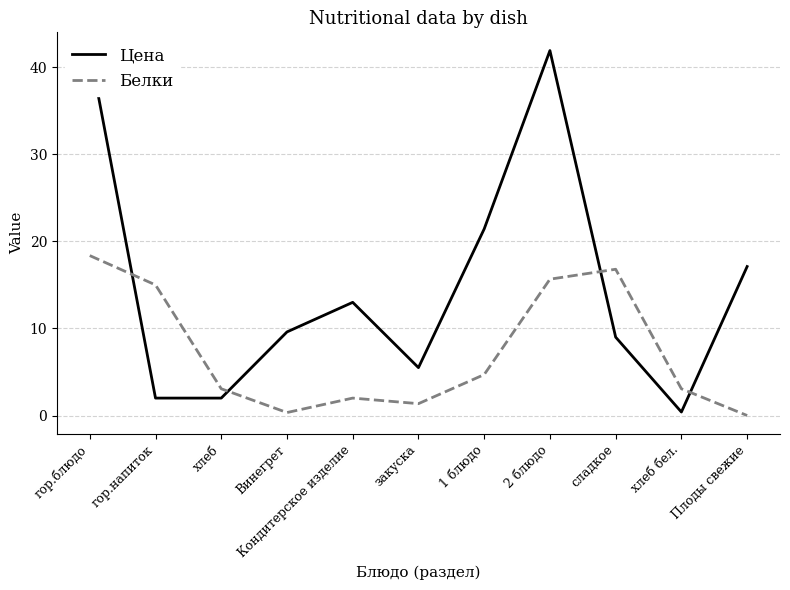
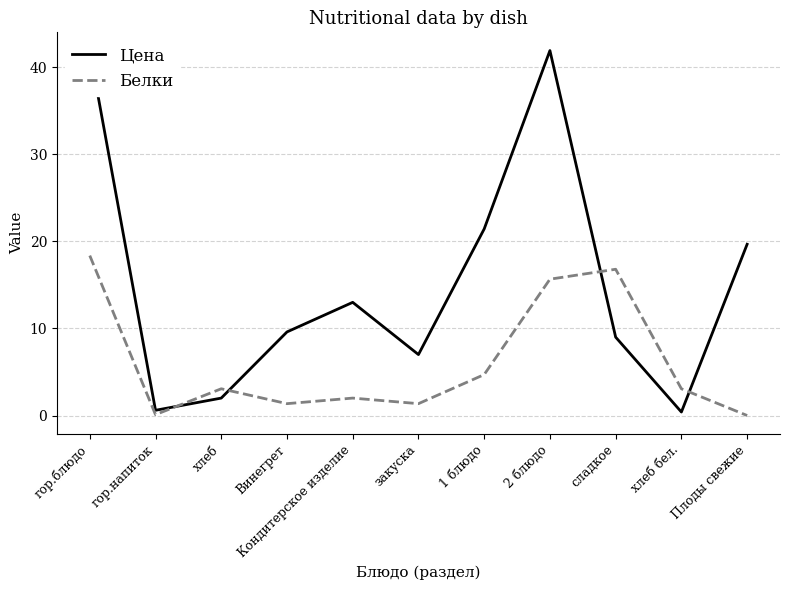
Цена, гор.напиток: 2 -> 1
Белки, гор.напиток: 15 -> 0
Белки, Винегрет: 0 -> 1
Цена, закуска: 6 -> 7
Цена, Плоды свежие: 17 -> 20
